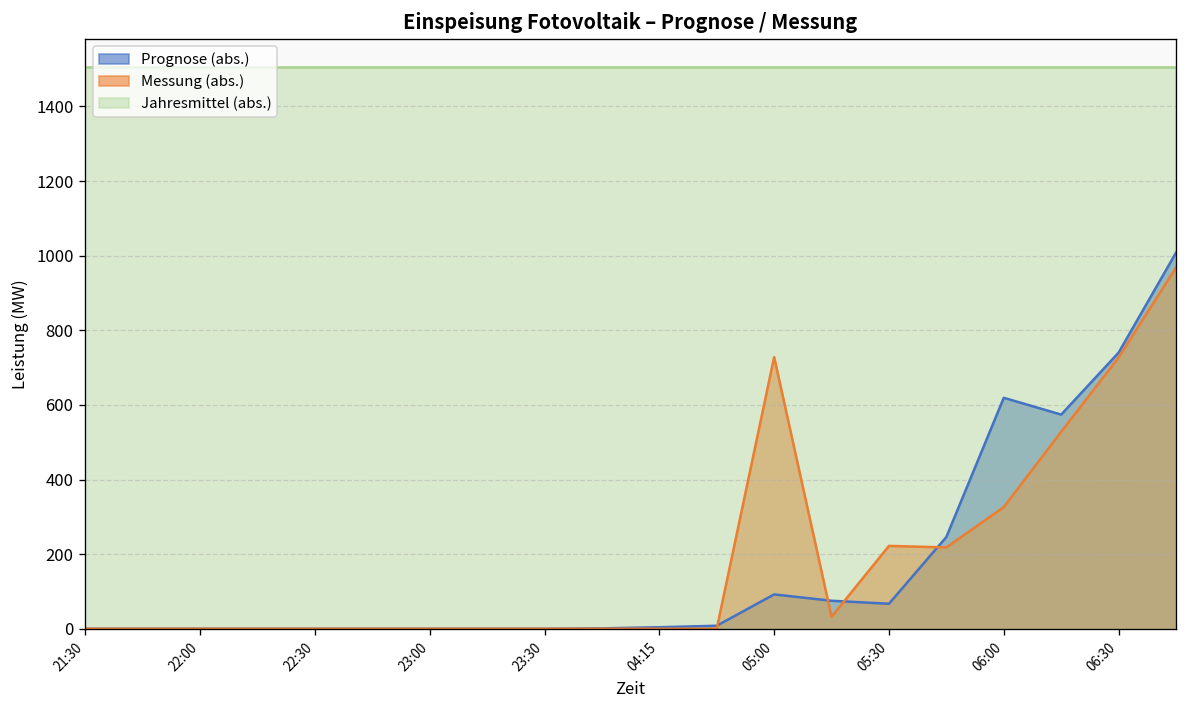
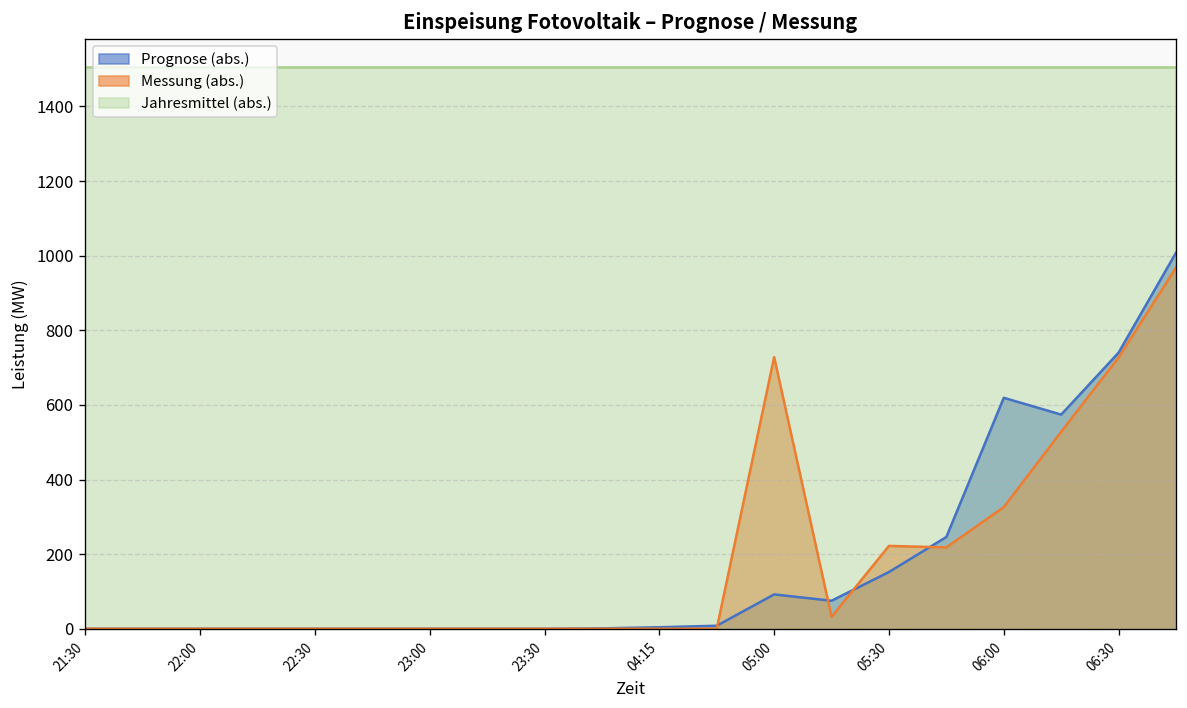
Prognose (abs.), 05:30: 70 -> 150
